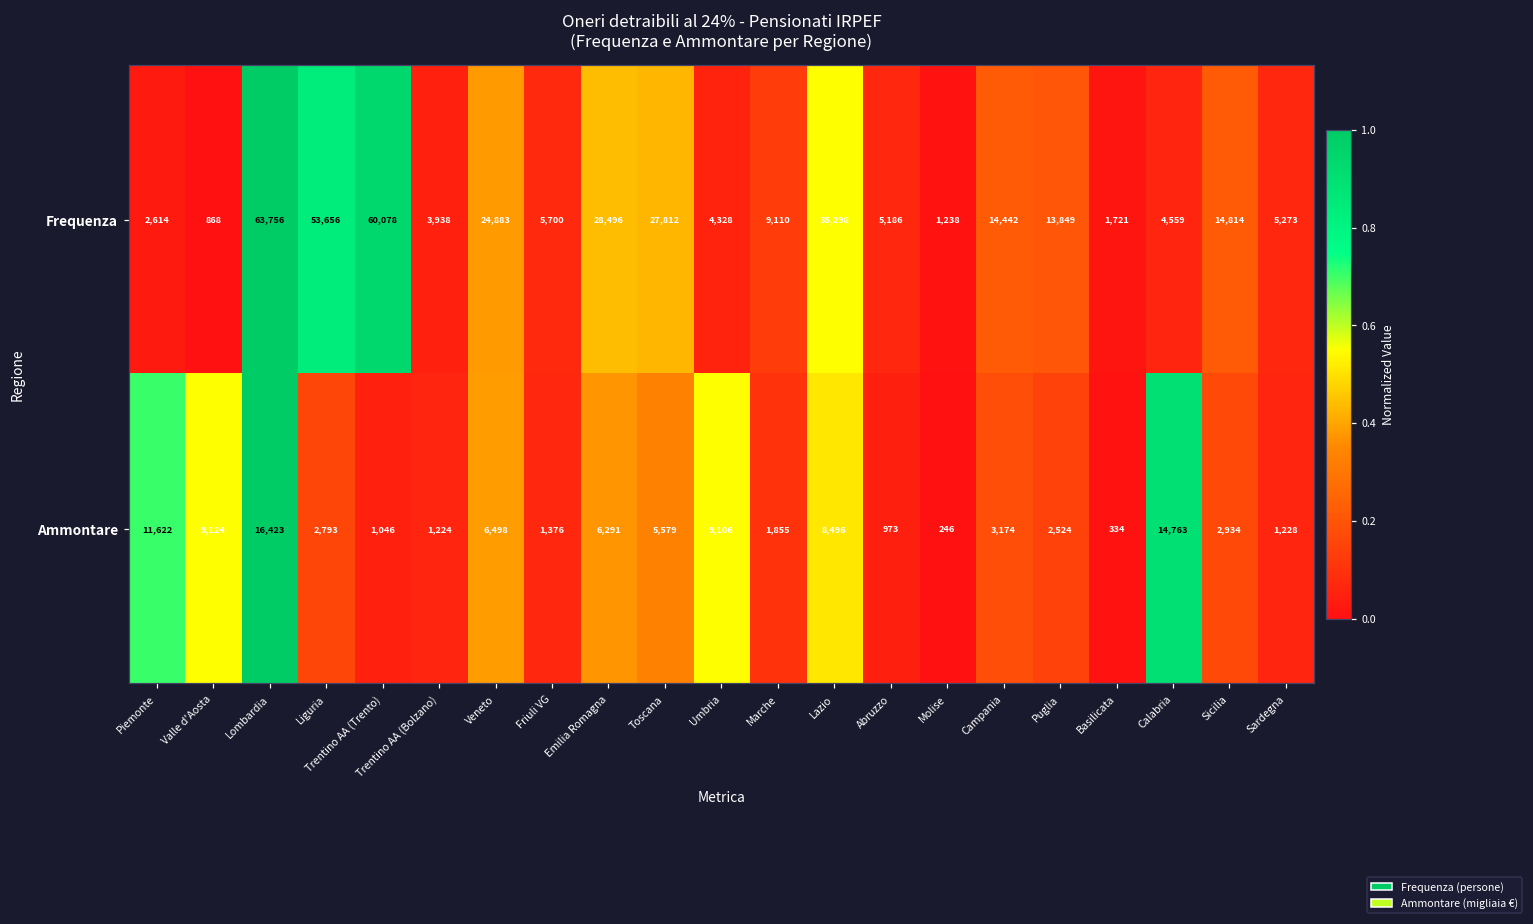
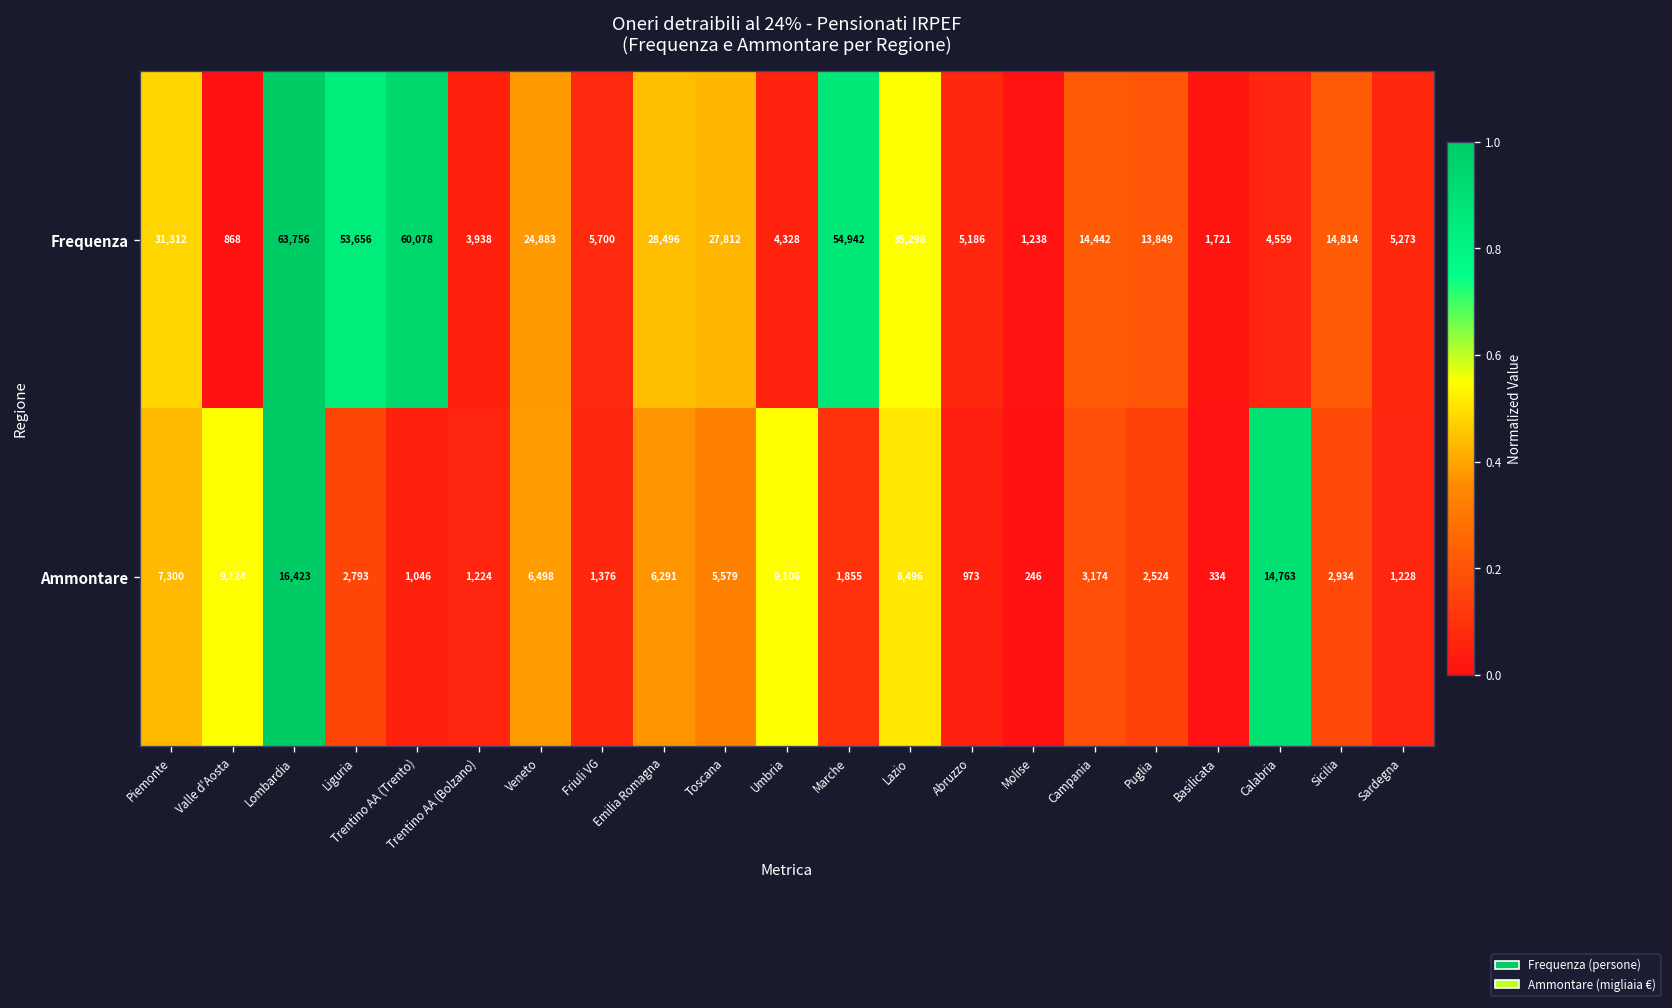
Frequenza, Piemonte: 2,614 -> 31,312
Frequenza, Marche: 9,110 -> 54,942
Ammontare, Piemonte: 11,622 -> 7,300
